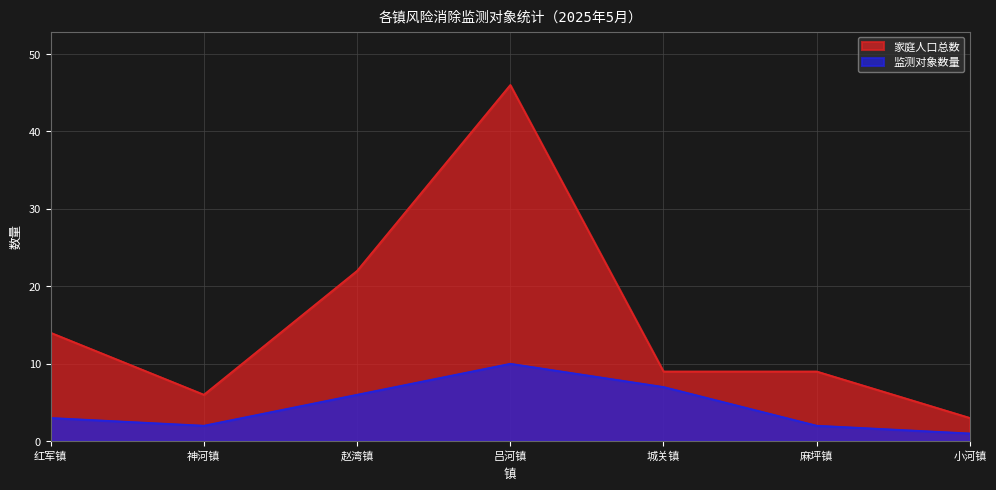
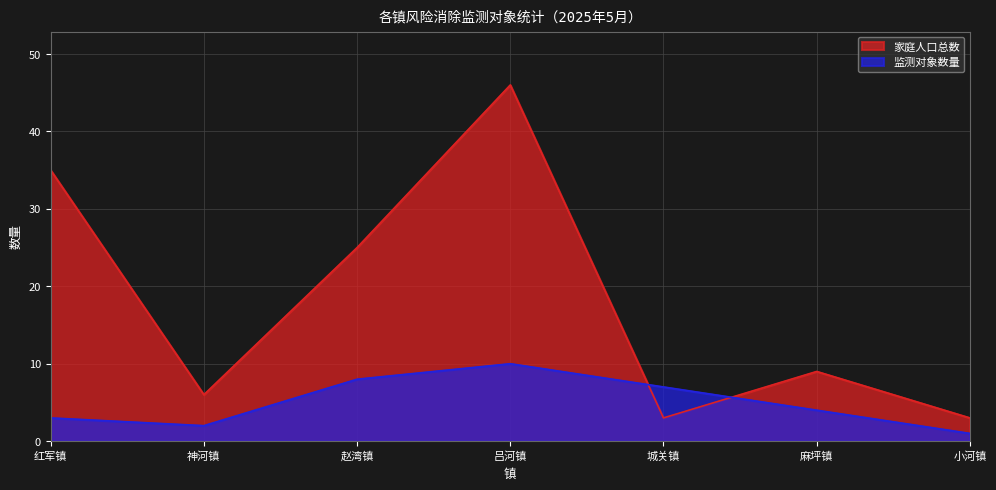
家庭人口总数, 红军镇: 14 -> 35
家庭人口总数, 赵湾镇: 22 -> 25
监测对象数量, 赵湾镇: 6 -> 8
家庭人口总数, 城关镇: 9 -> 3
监测对象数量, 麻坪镇: 2 -> 4
